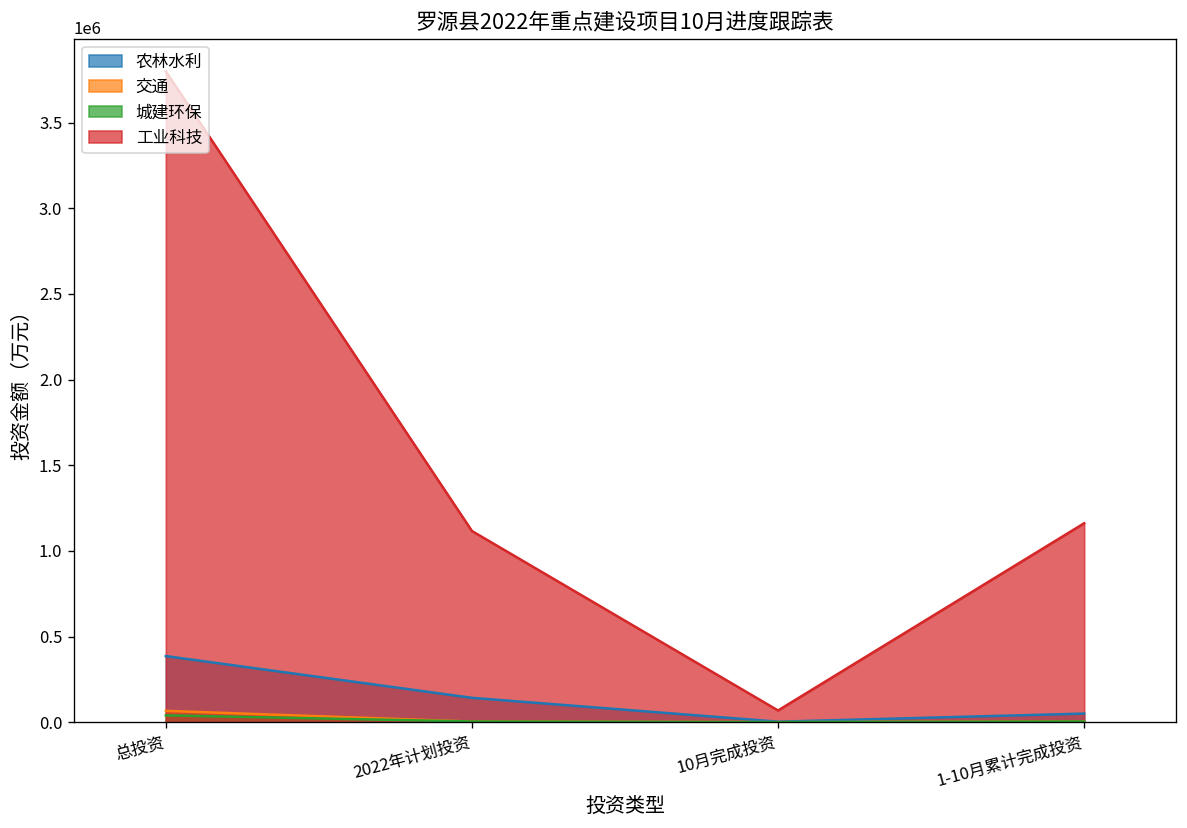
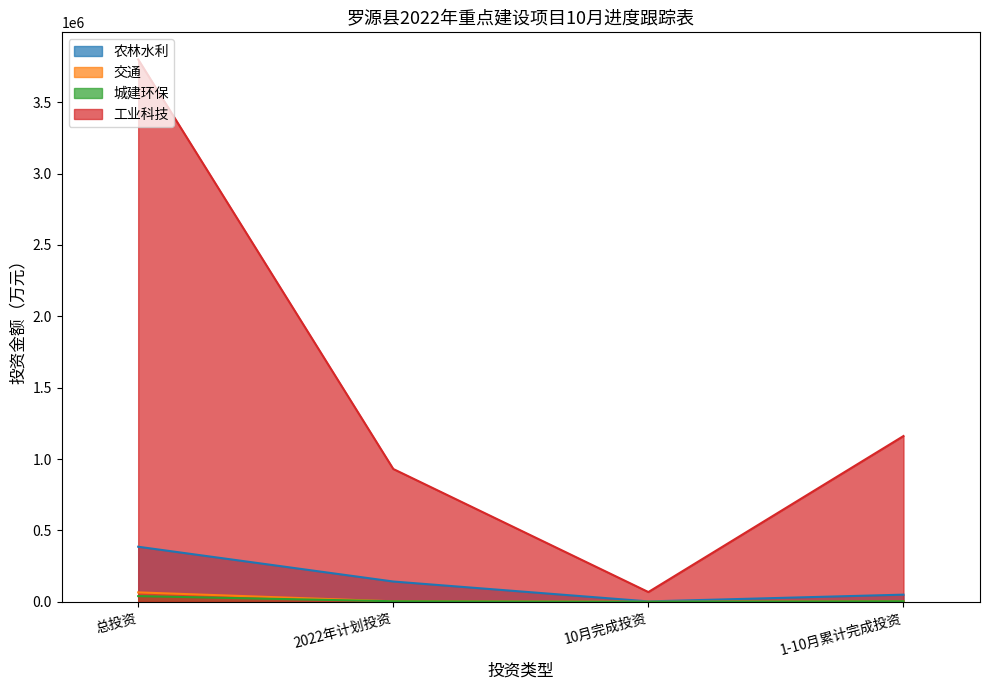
工业科技, 2022年计划投资: 1120000 -> 930000
